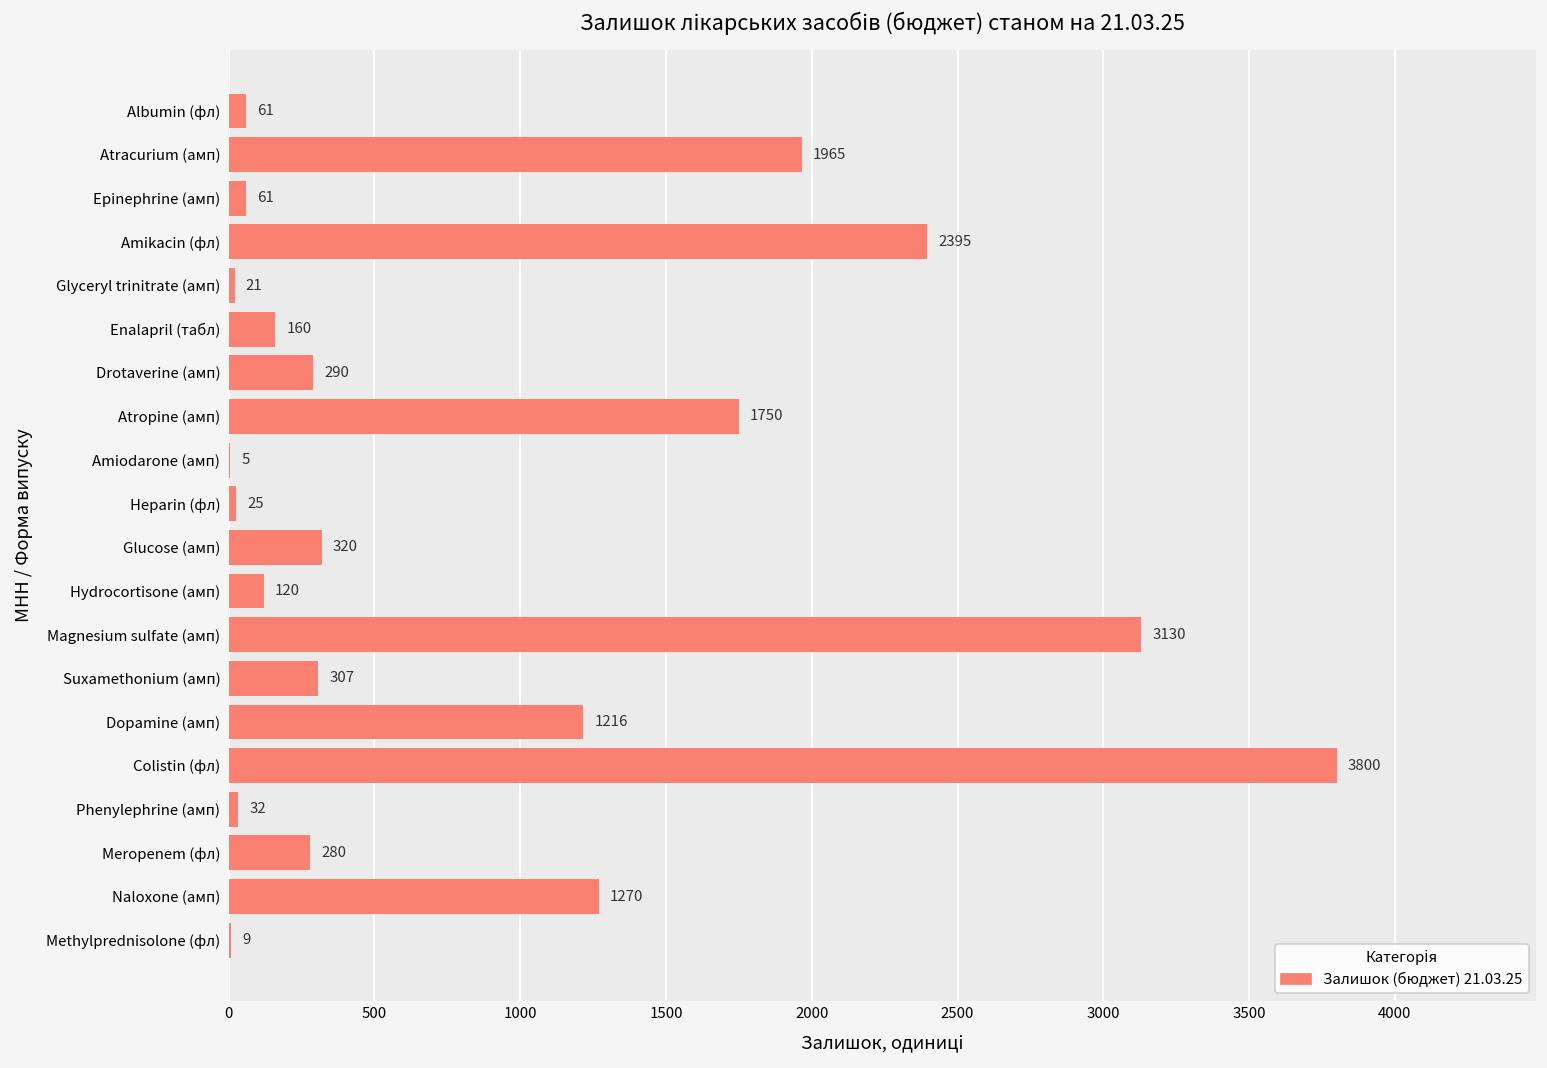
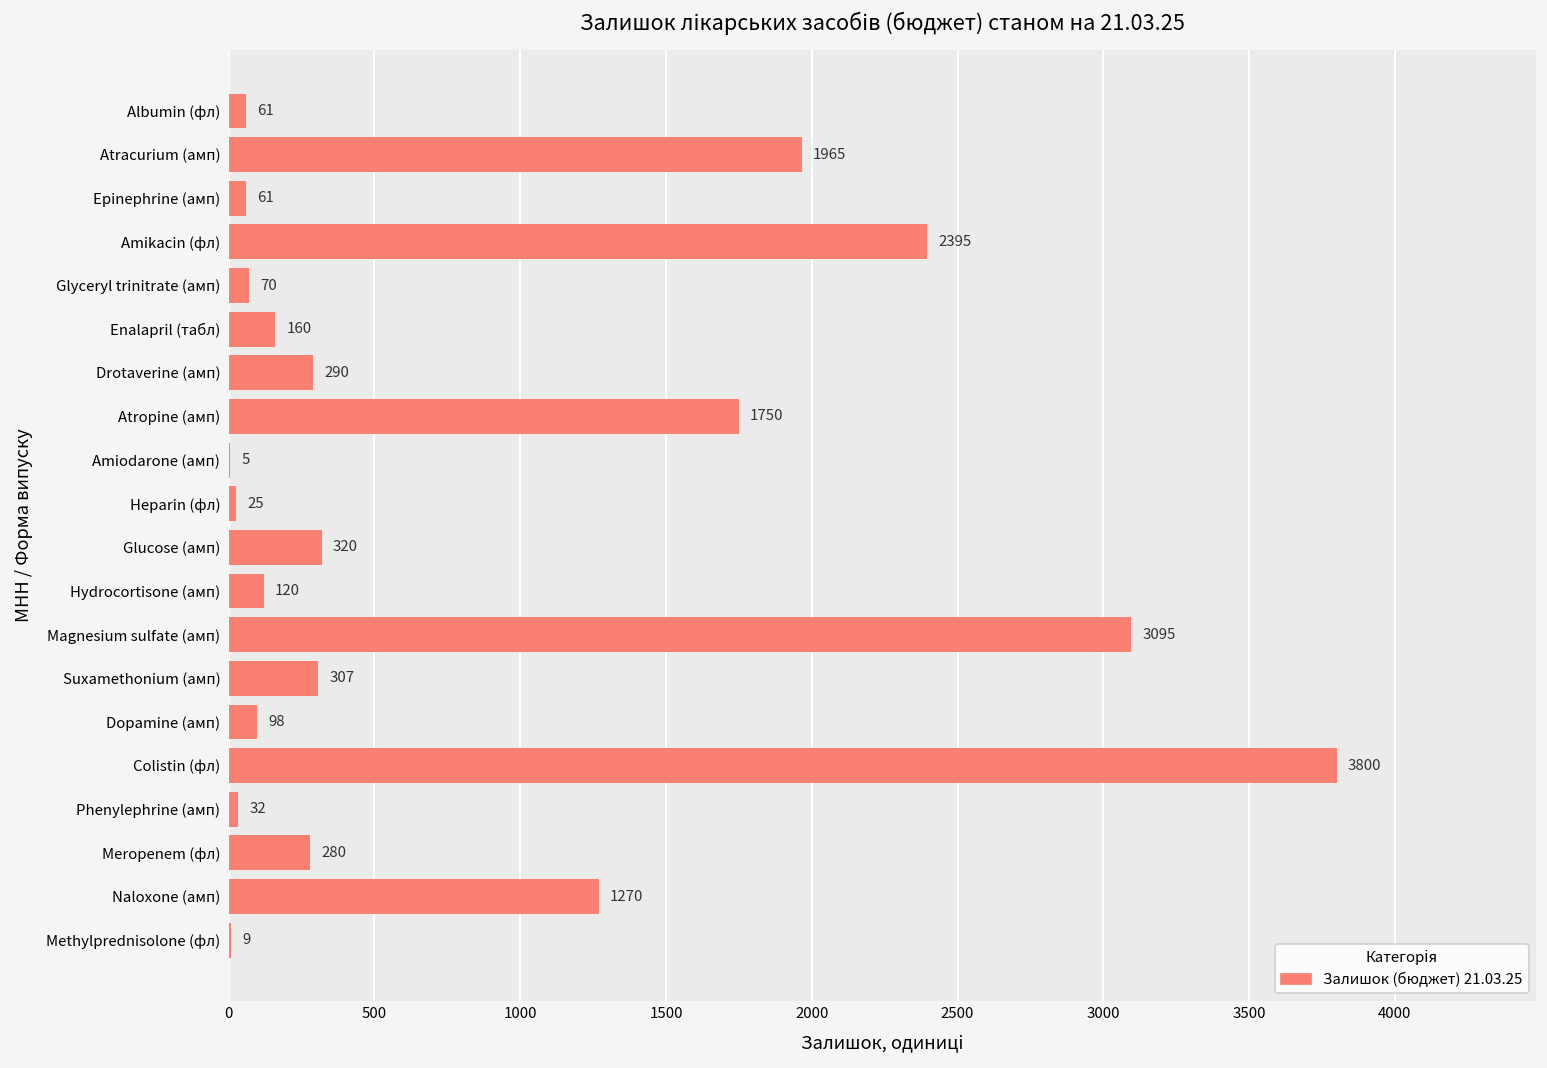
Glyceryl trinitrate (амп): 21 -> 70
Magnesium sulfate (амп): 3130 -> 3095
Dopamine (амп): 1216 -> 98
